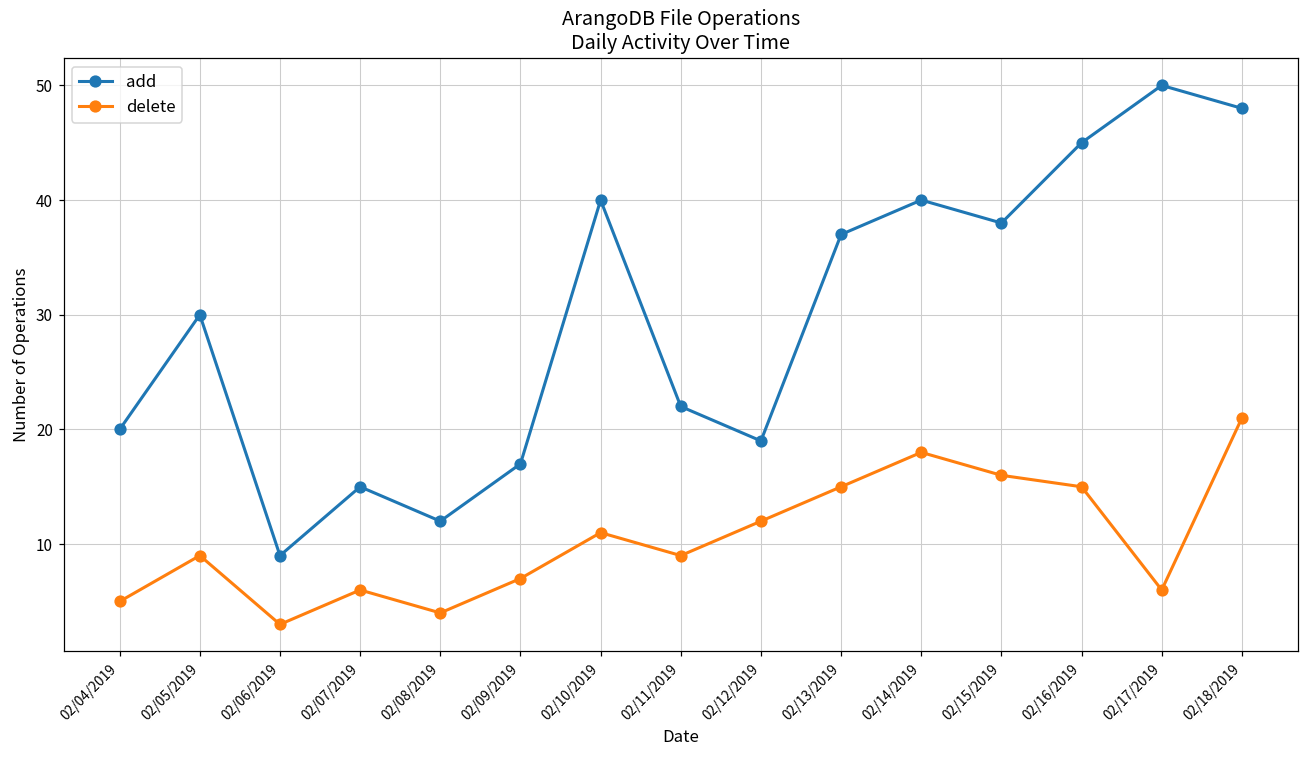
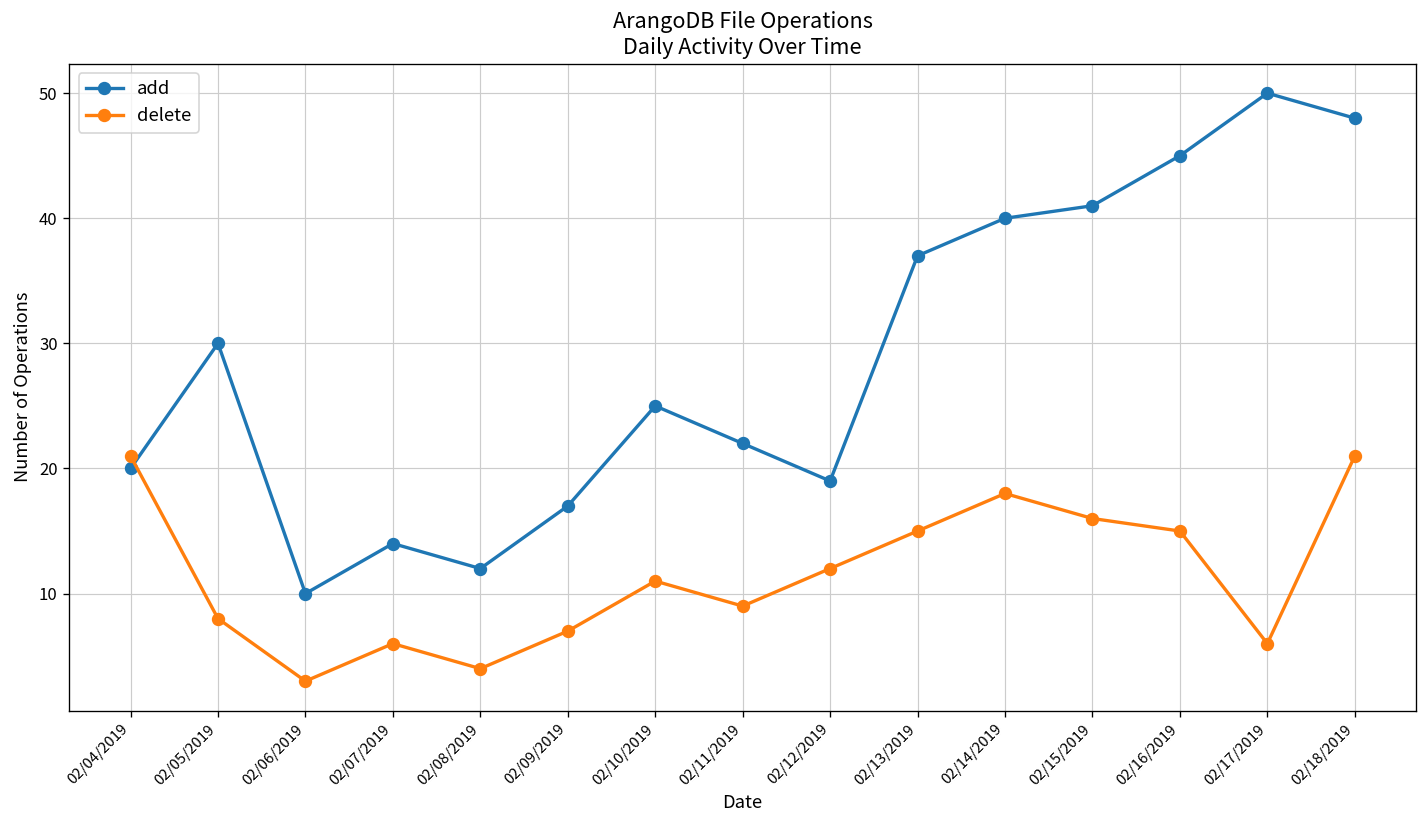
delete, 02/04/2019: 5 -> 21
delete, 02/05/2019: 9 -> 8
add, 02/06/2019: 9 -> 10
add, 02/07/2019: 15 -> 14
add, 02/10/2019: 40 -> 25
add, 02/15/2019: 38 -> 41
